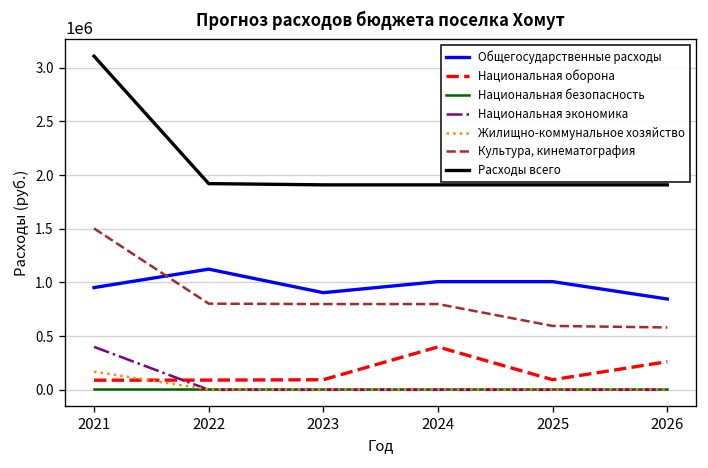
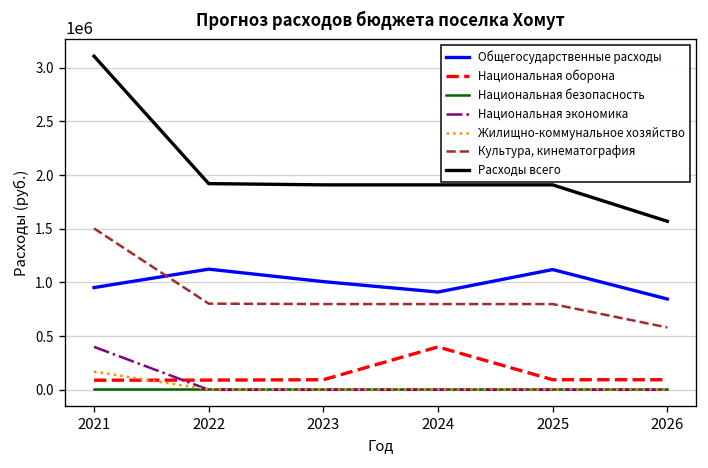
Общегосударственные расходы, 2023: 900000 -> 1000000
Общегосударственные расходы, 2024: 1000000 -> 900000
Общегосударственные расходы, 2025: 1000000 -> 1100000
Культура, кинематография, 2025: 600000 -> 800000
Национальная оборона, 2026: 300000 -> 100000
Расходы всего, 2026: 1900000 -> 1600000
